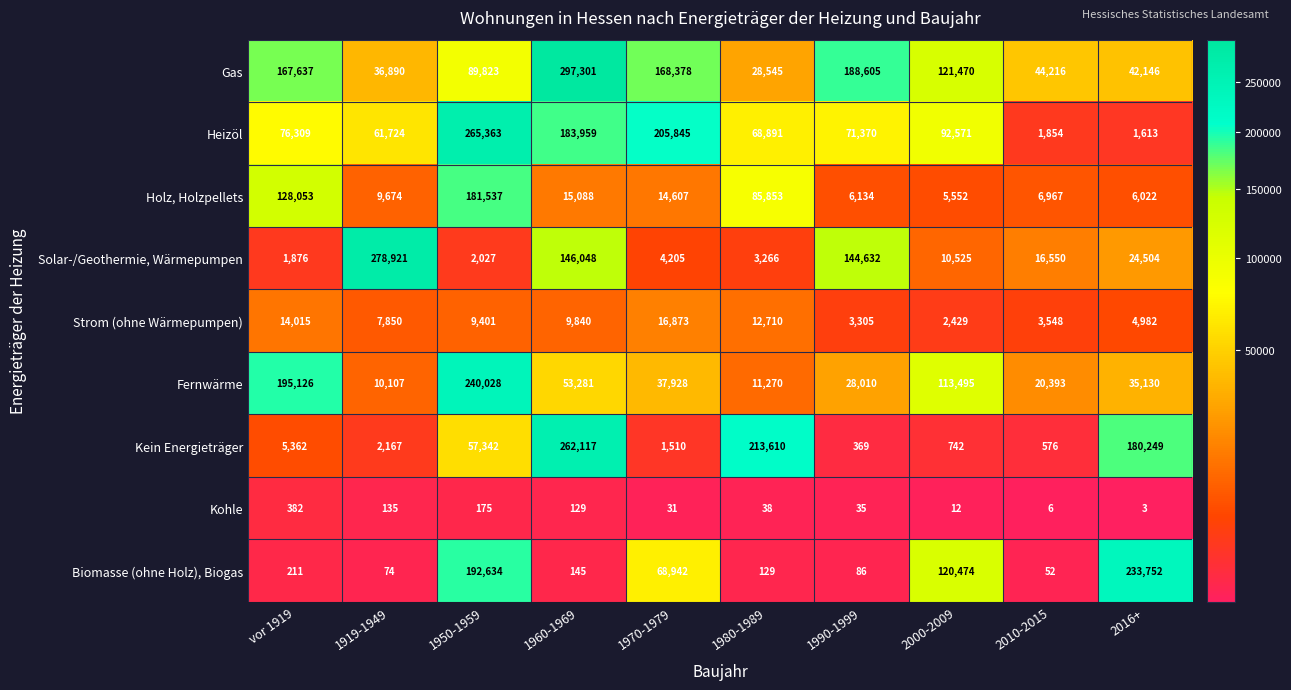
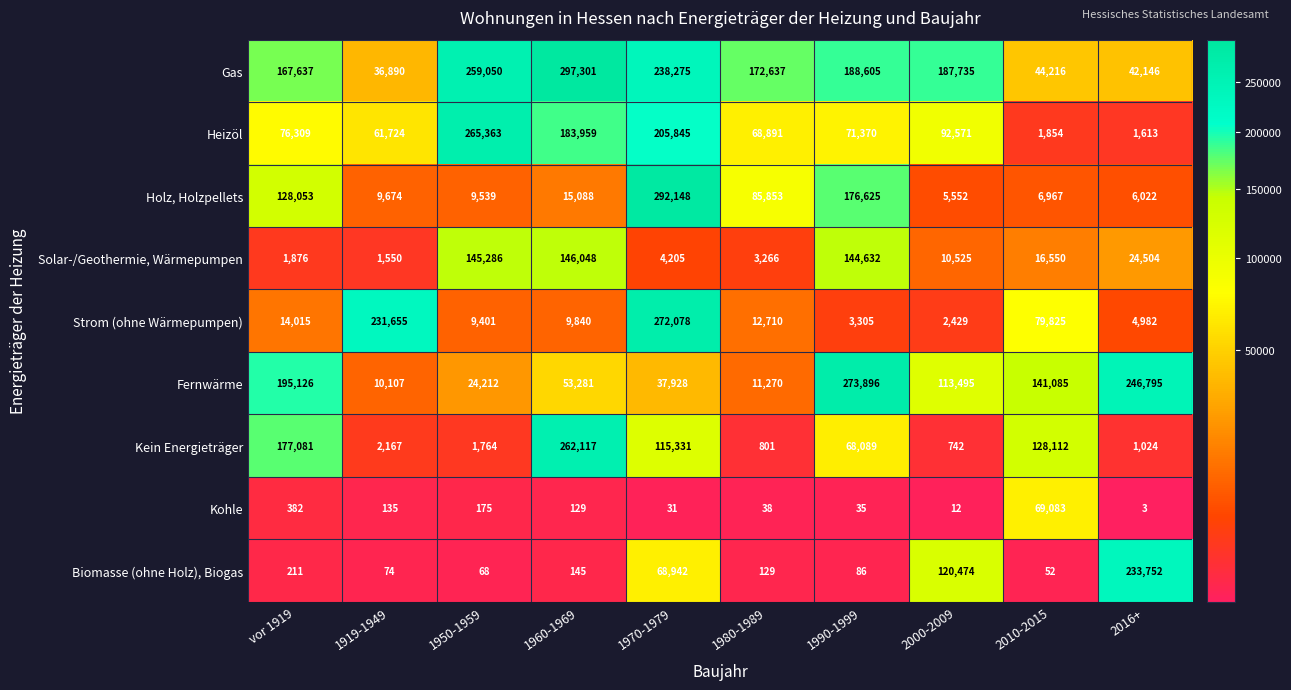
Gas, 1950-1959: 89,823 -> 259,050
Gas, 1970-1979: 168,378 -> 238,275
Gas, 1980-1989: 28,545 -> 172,637
Gas, 2000-2009: 121,470 -> 187,735
Holz, Holzpellets, 1950-1959: 181,537 -> 9,539
Holz, Holzpellets, 1970-1979: 14,607 -> 292,148
Holz, Holzpellets, 1990-1999: 6,134 -> 176,625
Solar-/Geothermie, Wärmepumpen, 1919-1949: 278,921 -> 1,550
Solar-/Geothermie, Wärmepumpen, 1950-1959: 2,027 -> 145,286
Strom (ohne Wärmepumpen), 1919-1949: 7,850 -> 231,655
Strom (ohne Wärmepumpen), 1970-1979: 16,873 -> 272,078
Strom (ohne Wärmepumpen), 2010-2015: 3,548 -> 79,825
Fernwärme, 1950-1959: 240,028 -> 24,212
Fernwärme, 1990-1999: 28,010 -> 273,896
Fernwärme, 2010-2015: 20,393 -> 141,085
Fernwärme, 2016+: 35,130 -> 246,795
Kein Energieträger, vor 1919: 5,362 -> 177,081
Kein Energieträger, 1950-1959: 57,342 -> 1,764
Kein Energieträger, 1970-1979: 1,510 -> 115,331
Kein Energieträger, 1980-1989: 213,610 -> 801
Kein Energieträger, 1990-1999: 369 -> 68,089
Kein Energieträger, 2010-2015: 576 -> 128,112
Kein Energieträger, 2016+: 180,249 -> 1,024
Kohle, 2010-2015: 6 -> 69,083
Biomasse (ohne Holz), Biogas, 1950-1959: 192,634 -> 68
